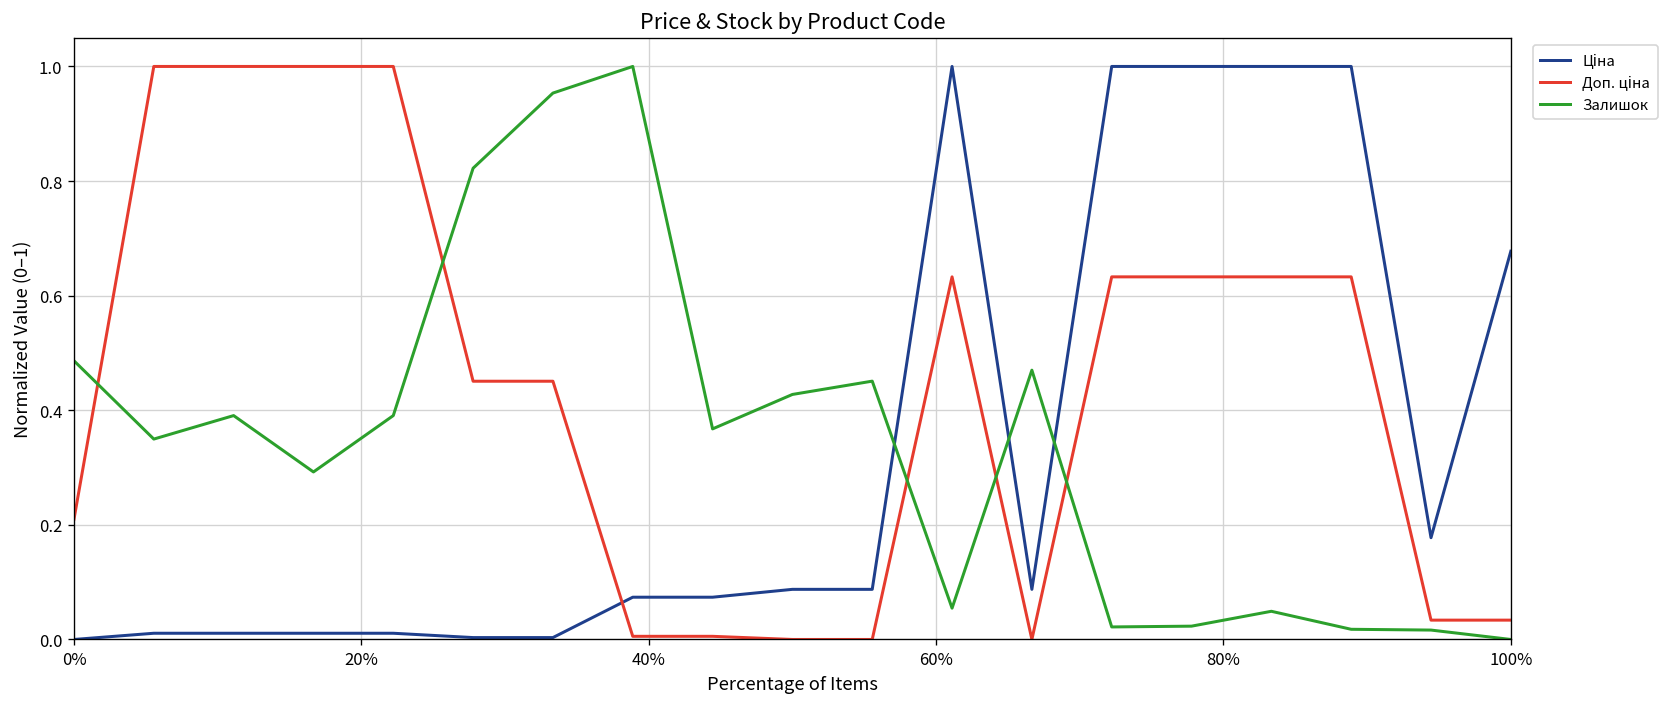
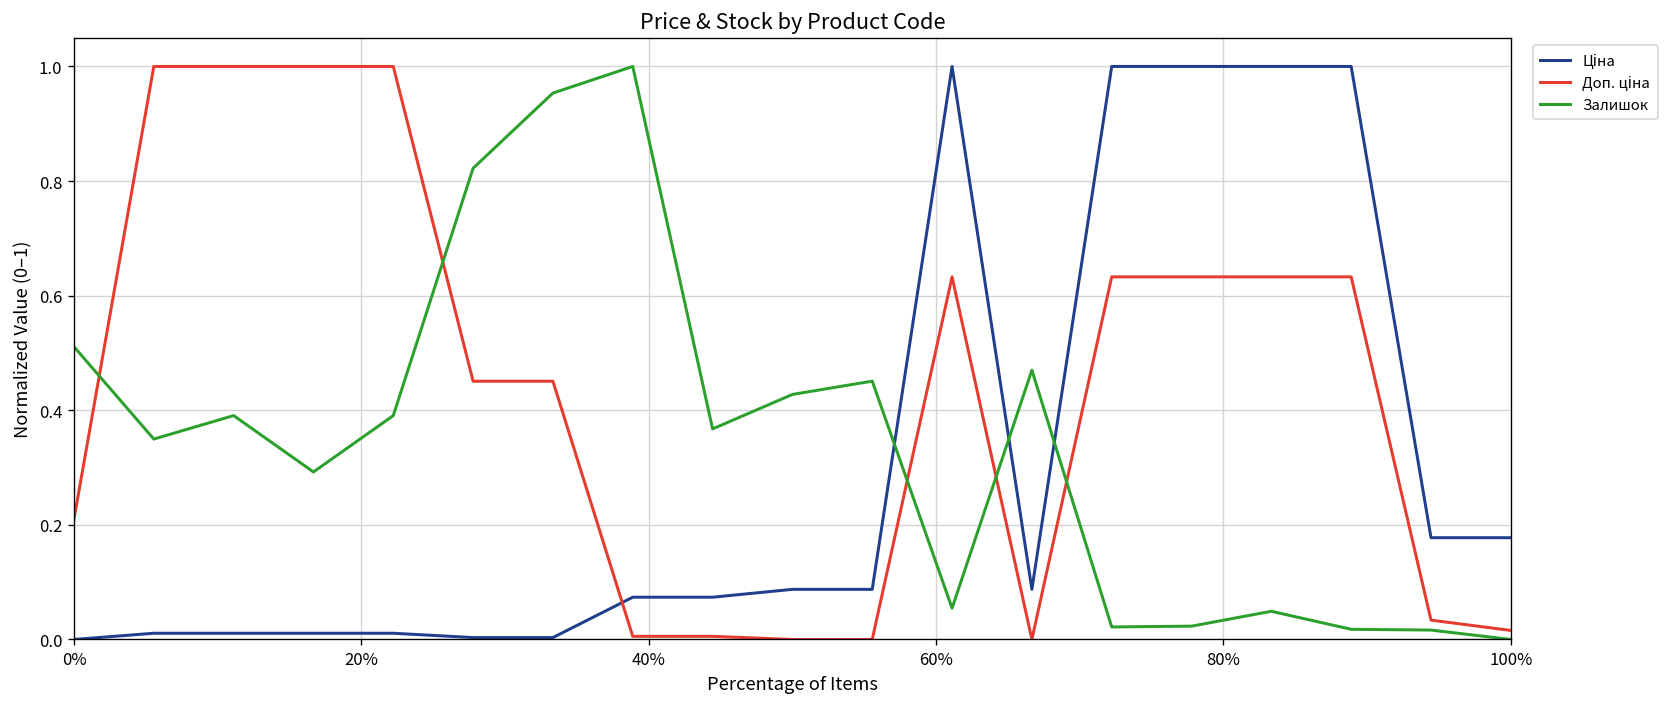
Залишок, 0%: 0.49 -> 0.51
Ціна, 100%: 0.68 -> 0.18
Доп. ціна, 100%: 0.03 -> 0.02
